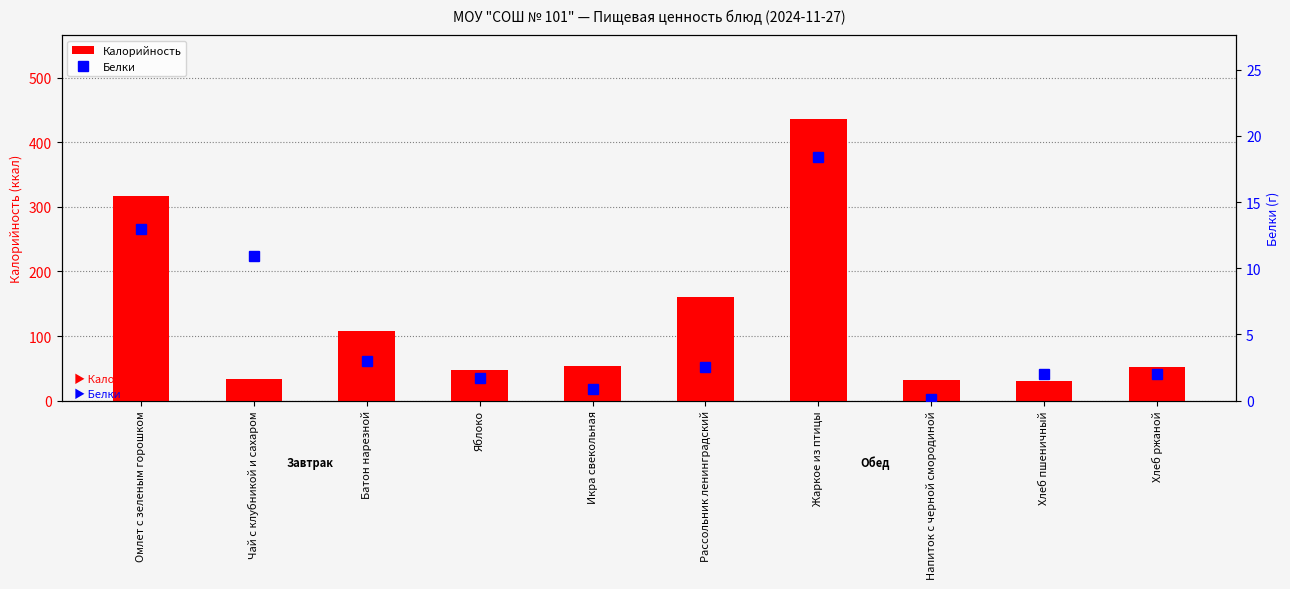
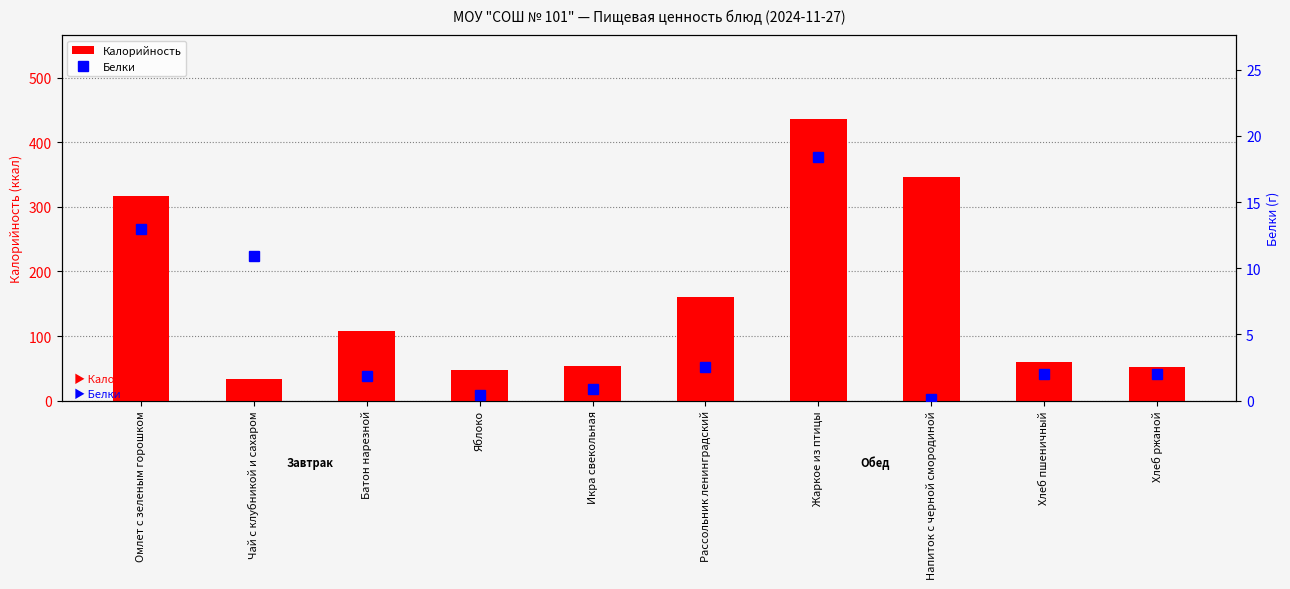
Калорийность, Напиток с черной смородиной: 30 -> 350
Калорийность, Хлеб пшеничный: 30 -> 60
Белки, Батон нарезной: 3.0 -> 1.9
Белки, Яблоко: 1.7 -> 0.4
